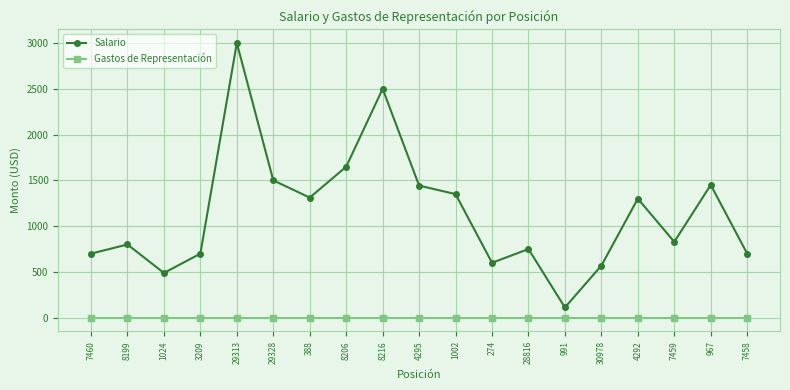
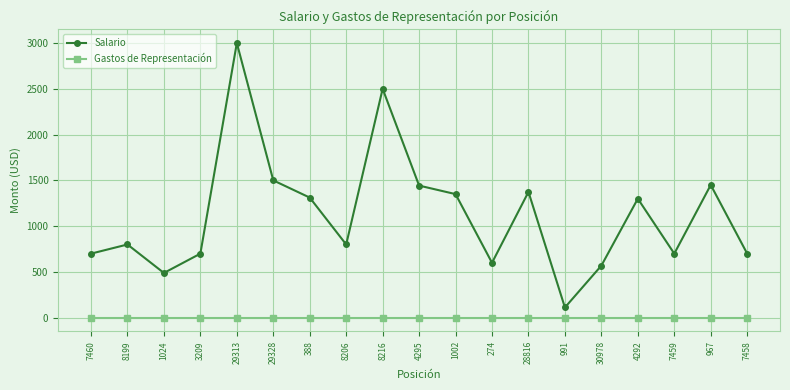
Salario, 8206: 1600 -> 800
Salario, 28816: 800 -> 1400
Salario, 7459: 800 -> 700
